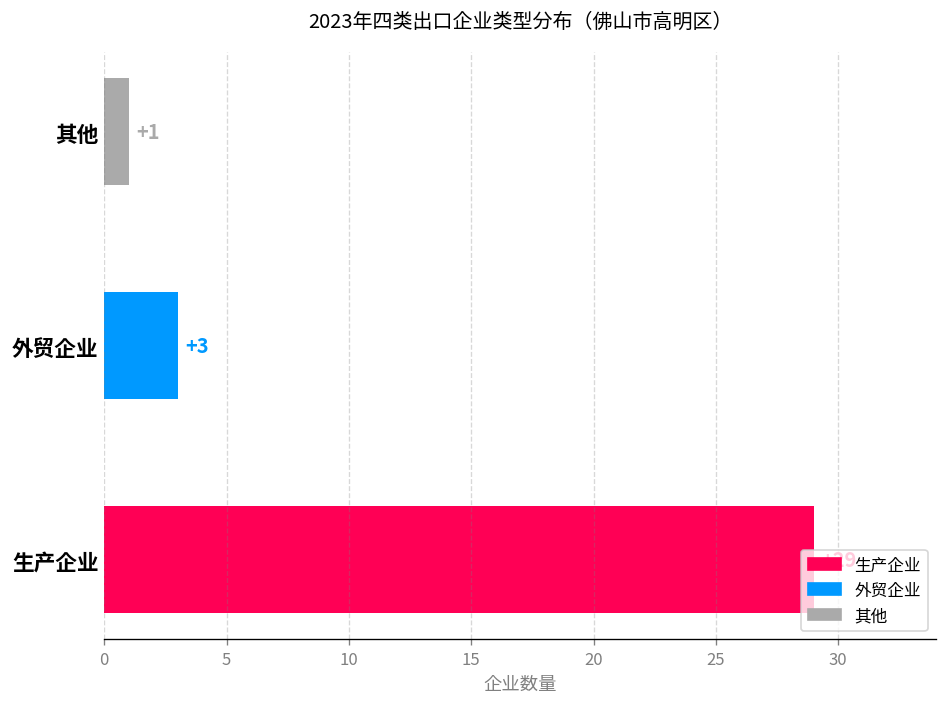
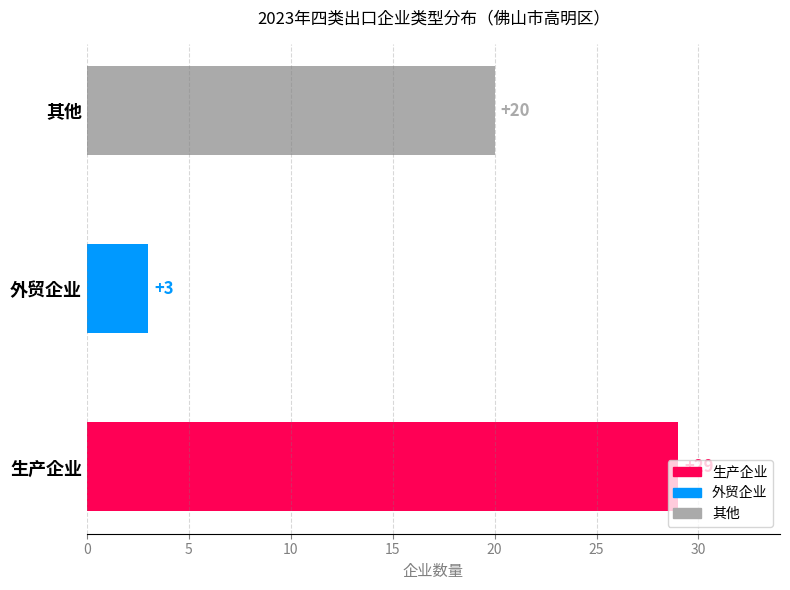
其他: +1 -> +20
